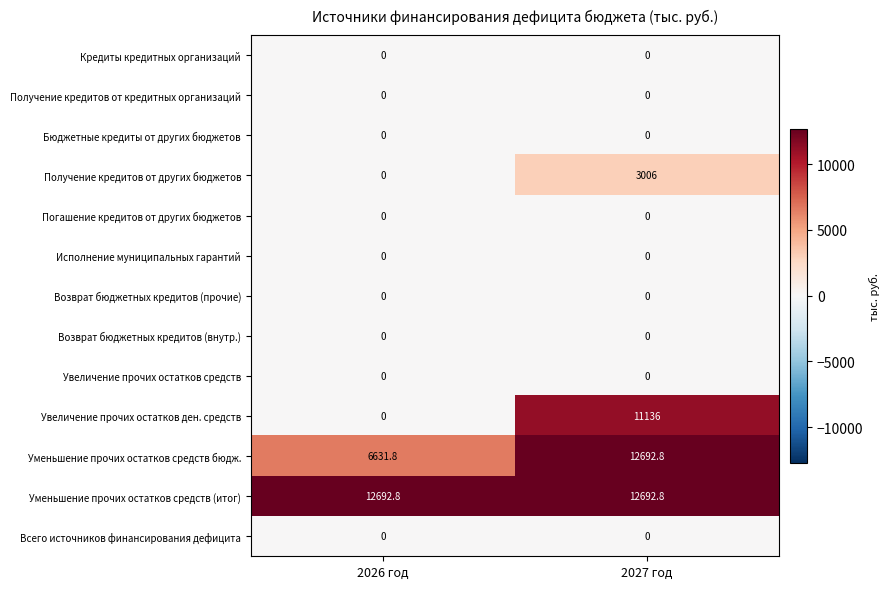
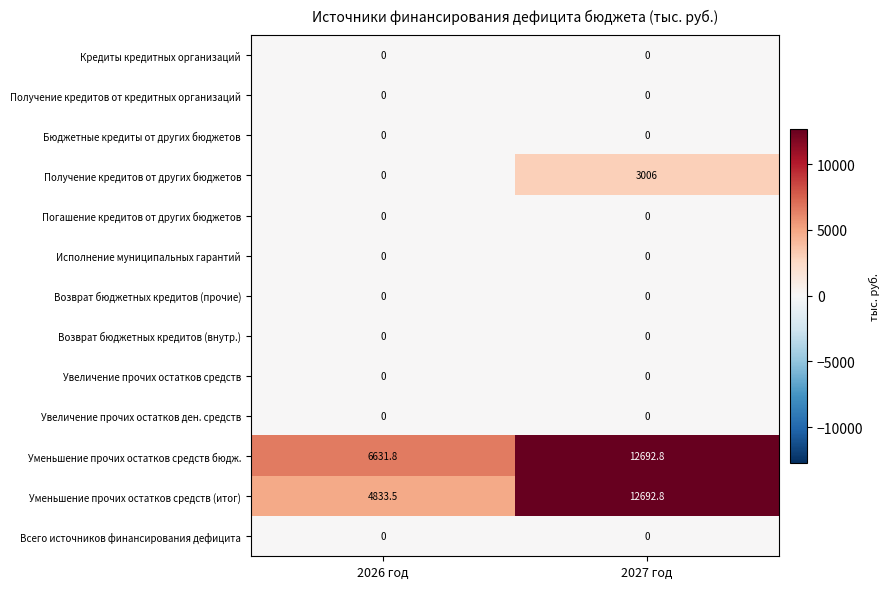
Увеличение прочих остатков ден. средств, 2027 год: 11136 -> 0
Уменьшение прочих остатков средств (итог), 2026 год: 12692.8 -> 4833.5
